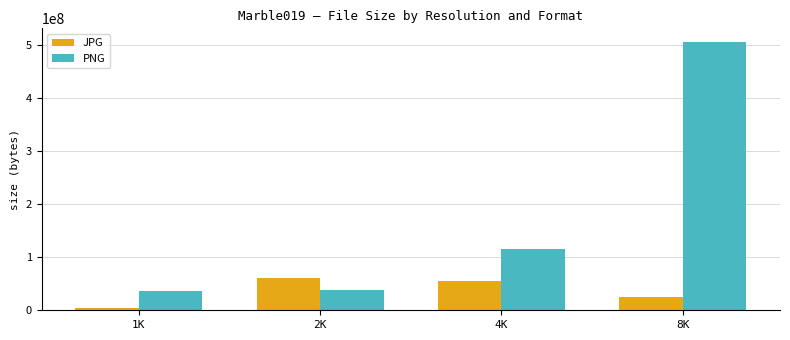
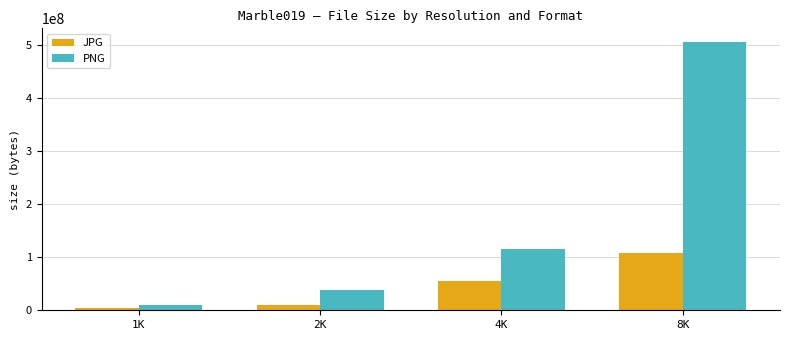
PNG, 1K: 40000000 -> 10000000
JPG, 2K: 60000000 -> 10000000
JPG, 8K: 30000000 -> 110000000
